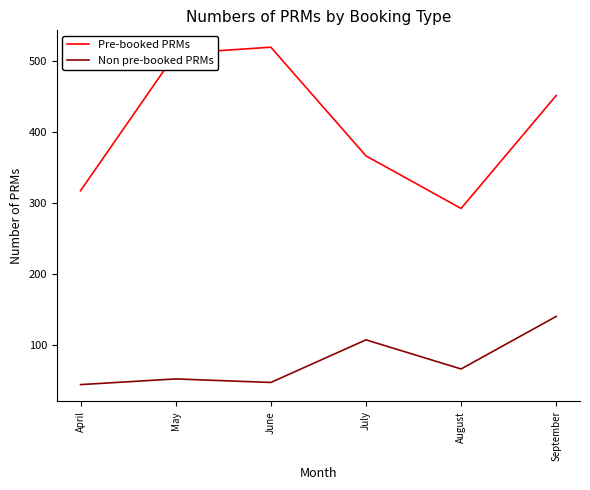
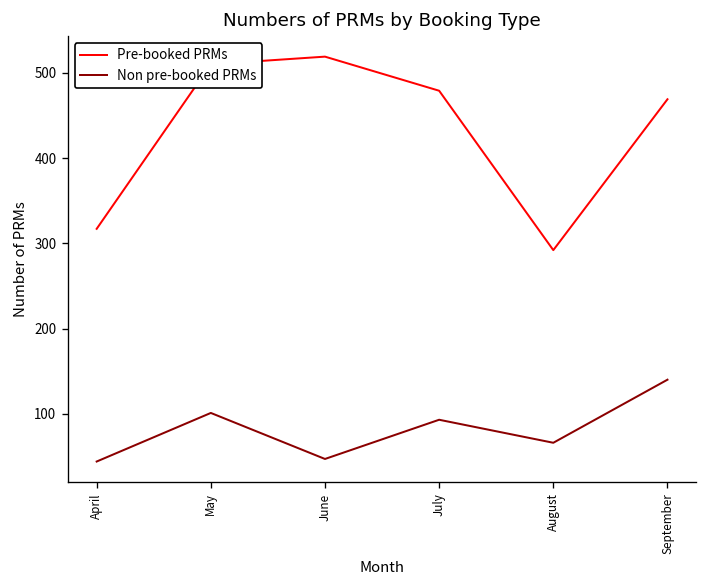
Non pre-booked PRMs, May: 50 -> 100
Pre-booked PRMs, July: 370 -> 480
Non pre-booked PRMs, July: 110 -> 90
Pre-booked PRMs, September: 450 -> 470
